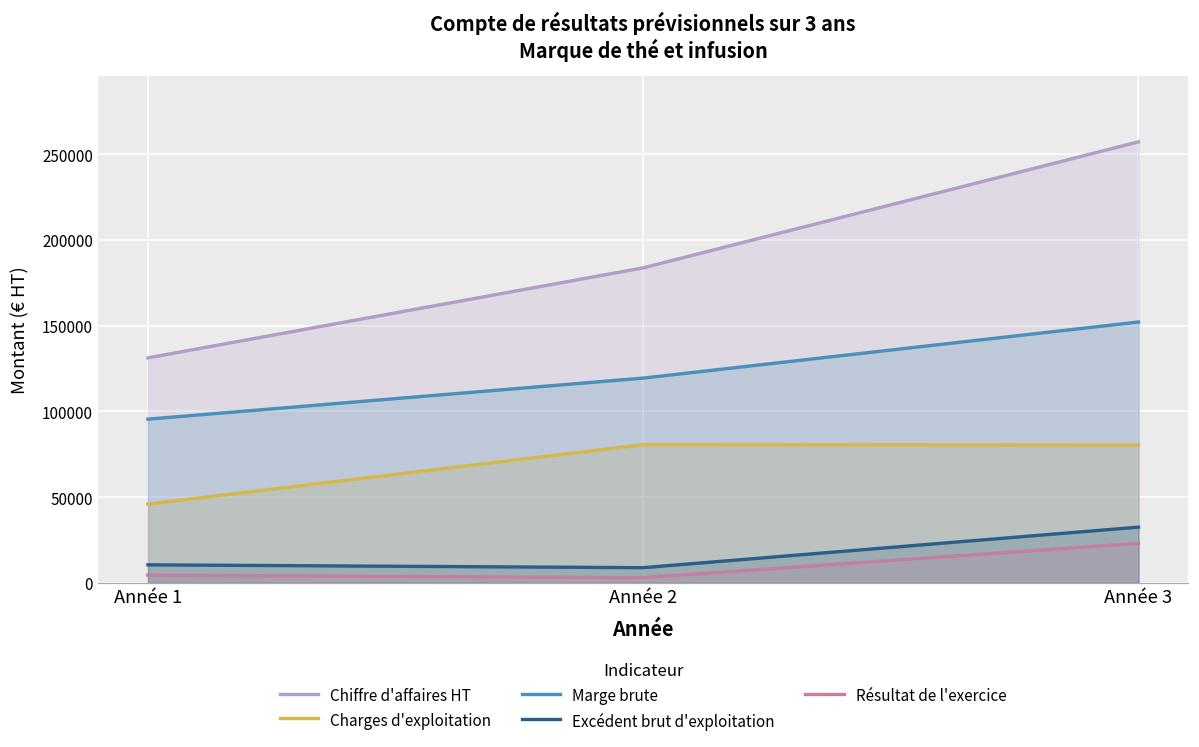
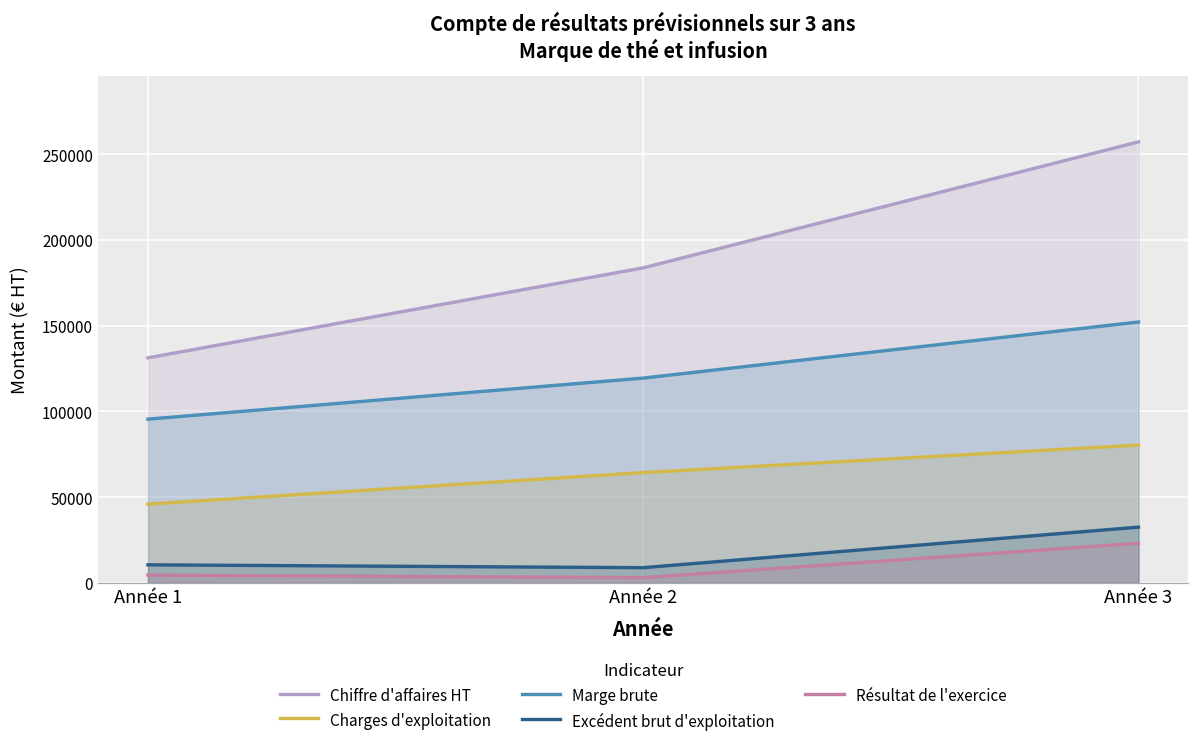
Charges d'exploitation, Année 2: 81000 -> 64000
